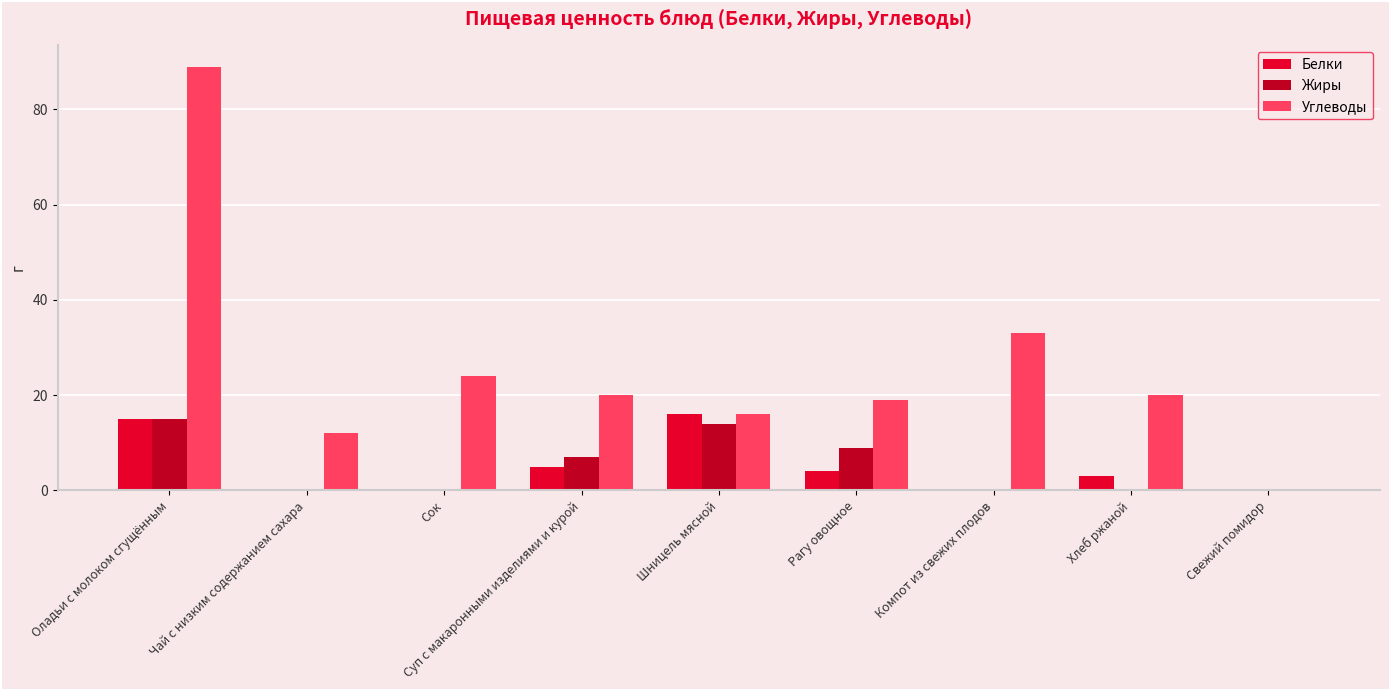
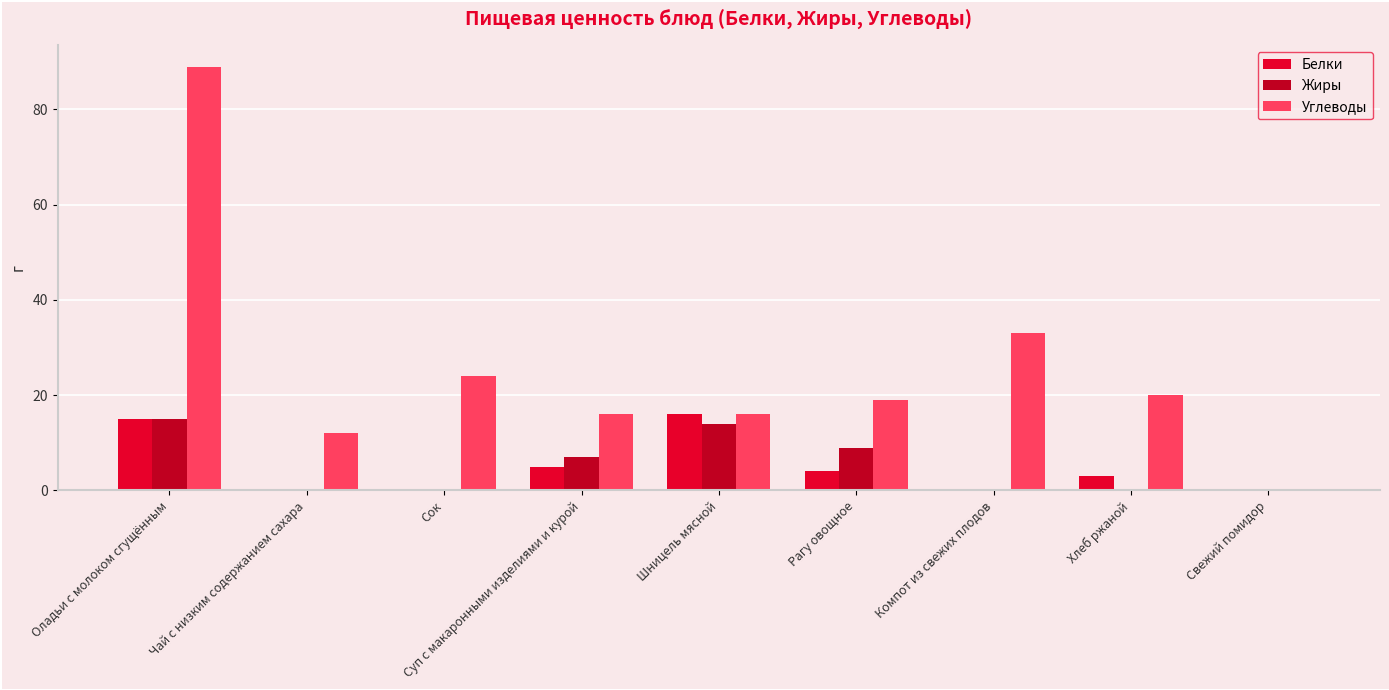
Углеводы, Суп с макаронными изделиями и курой: 20 -> 16
